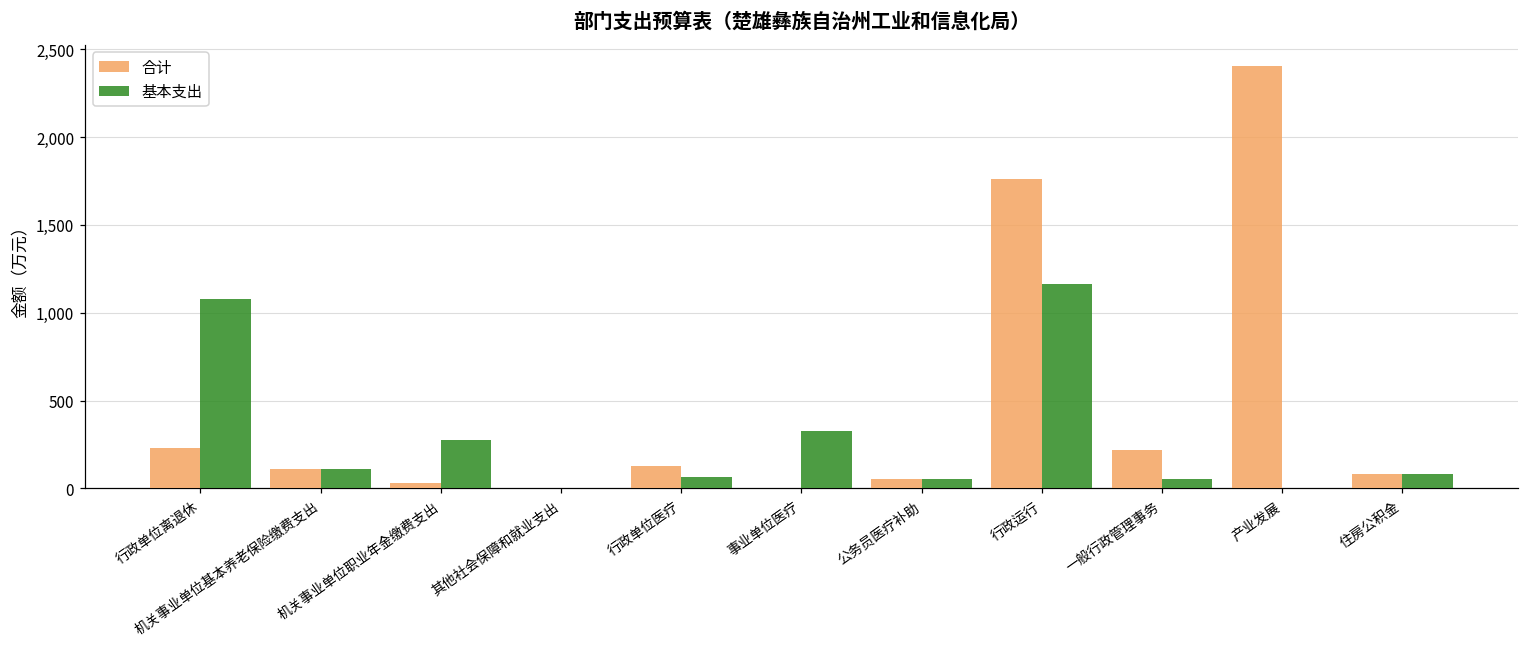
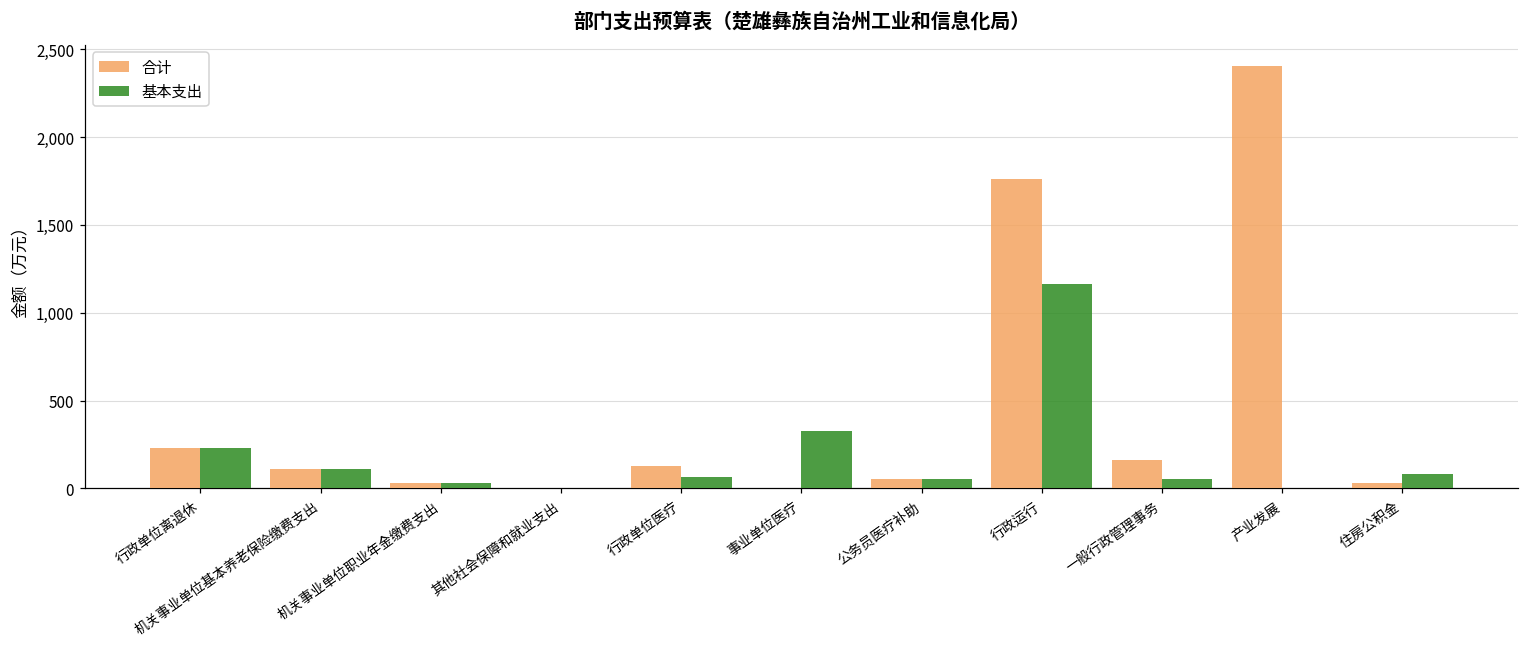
基本支出, 行政单位离退休: 1,080 -> 230
基本支出, 机关事业单位职业年金缴费支出: 280 -> 30
合计, 一般行政管理事务: 220 -> 160
合计, 住房公积金: 80 -> 30
